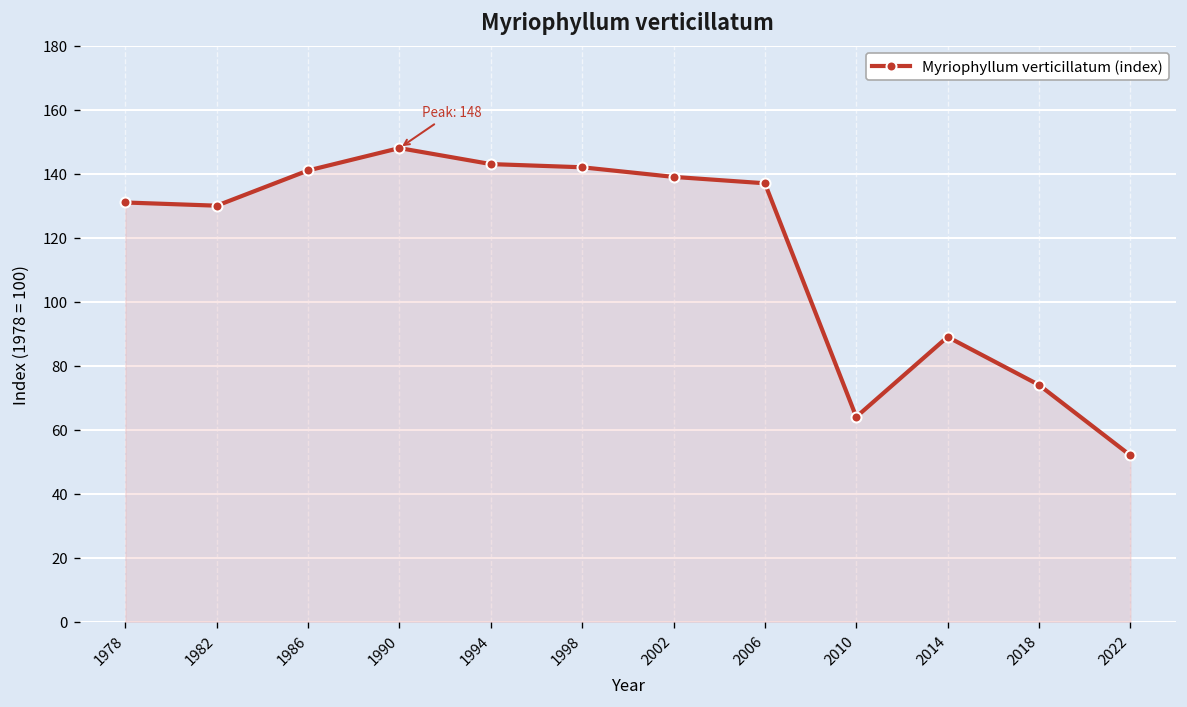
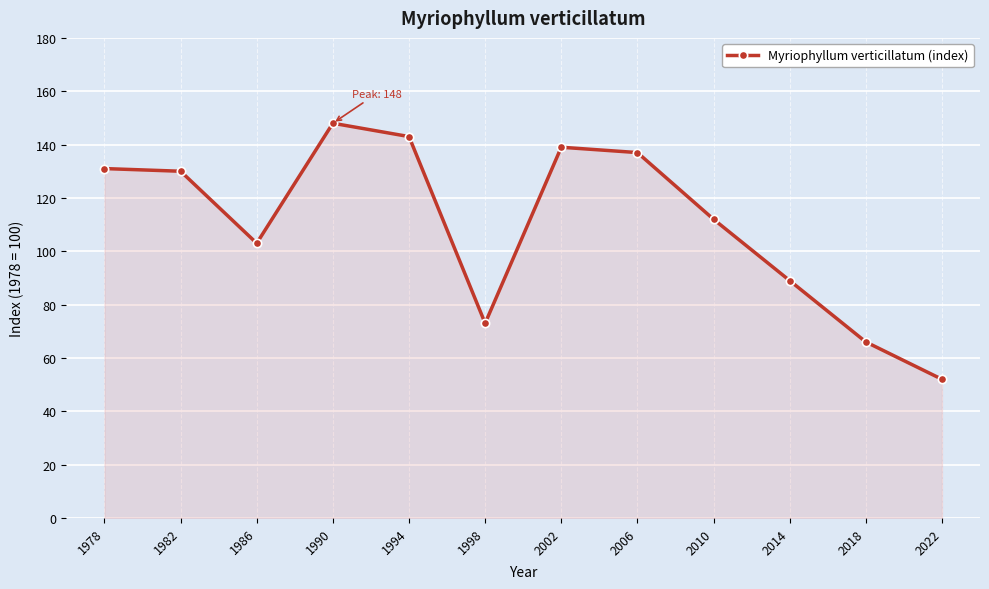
1986: 141 -> 103
1998: 142 -> 73
2010: 64 -> 112
2018: 74 -> 66
